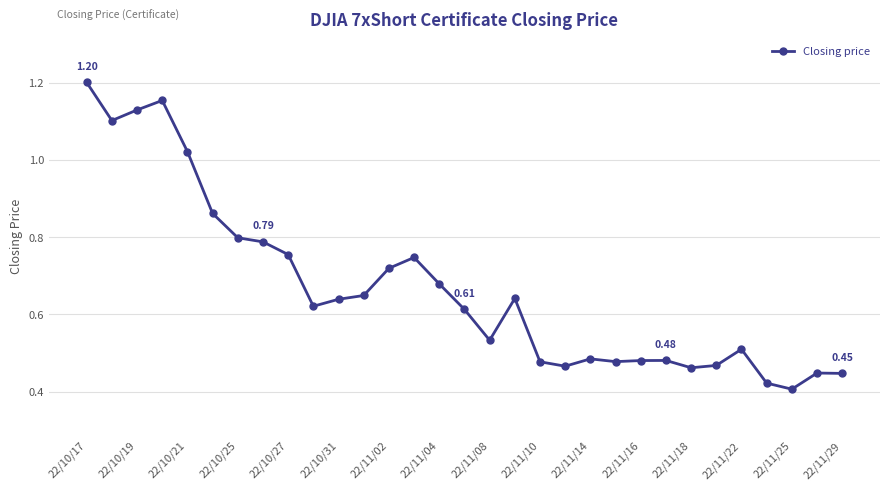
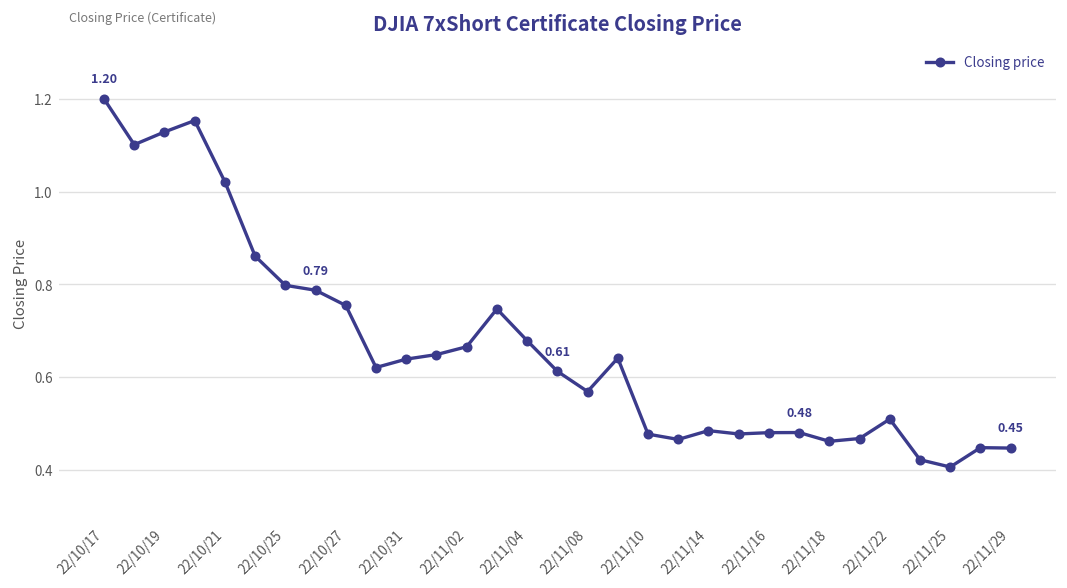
22/11/02: 0.72 -> 0.67
22/11/08: 0.53 -> 0.57
